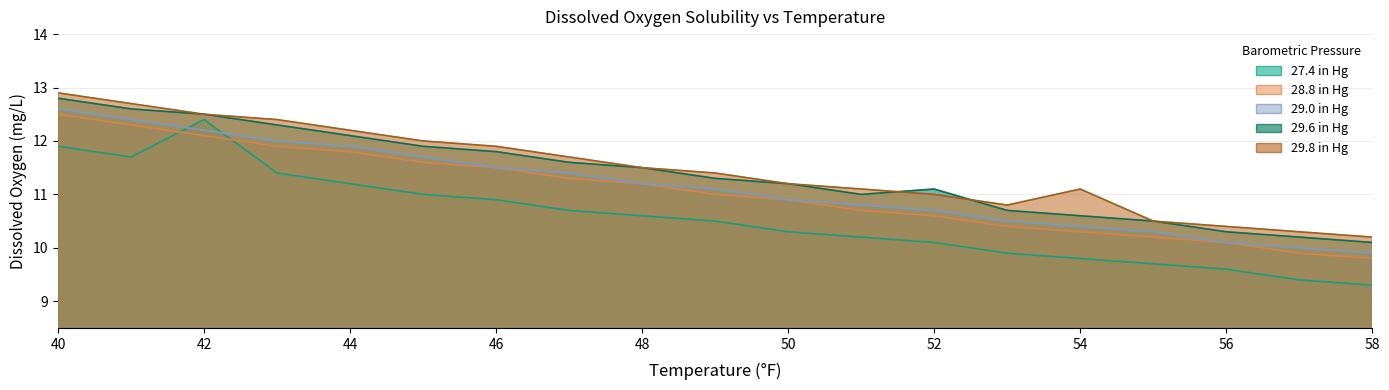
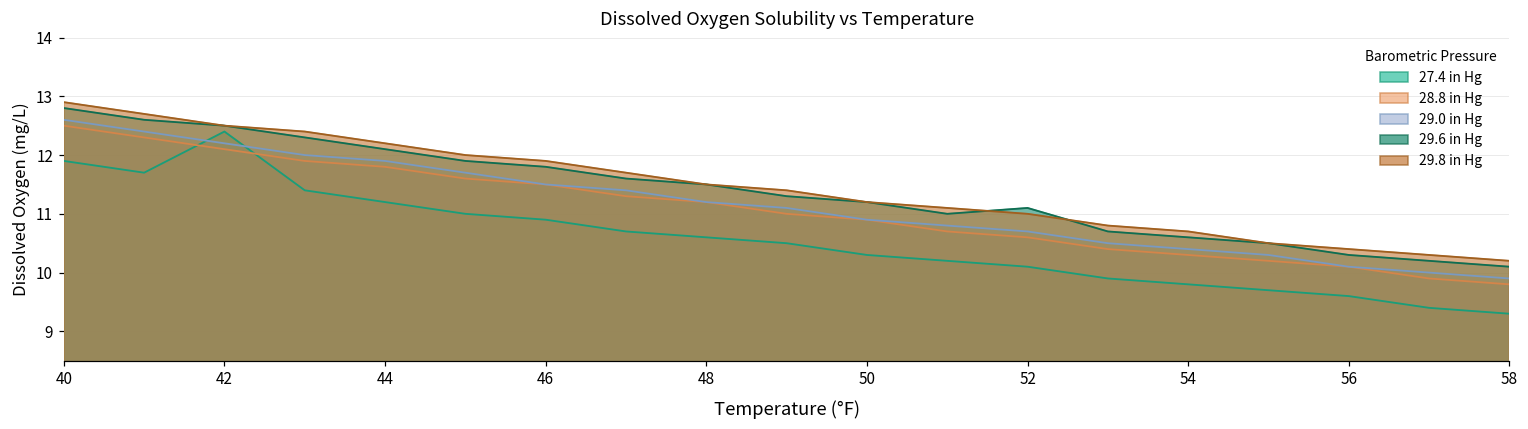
29.8 in Hg, 54: 11.1 -> 10.7
